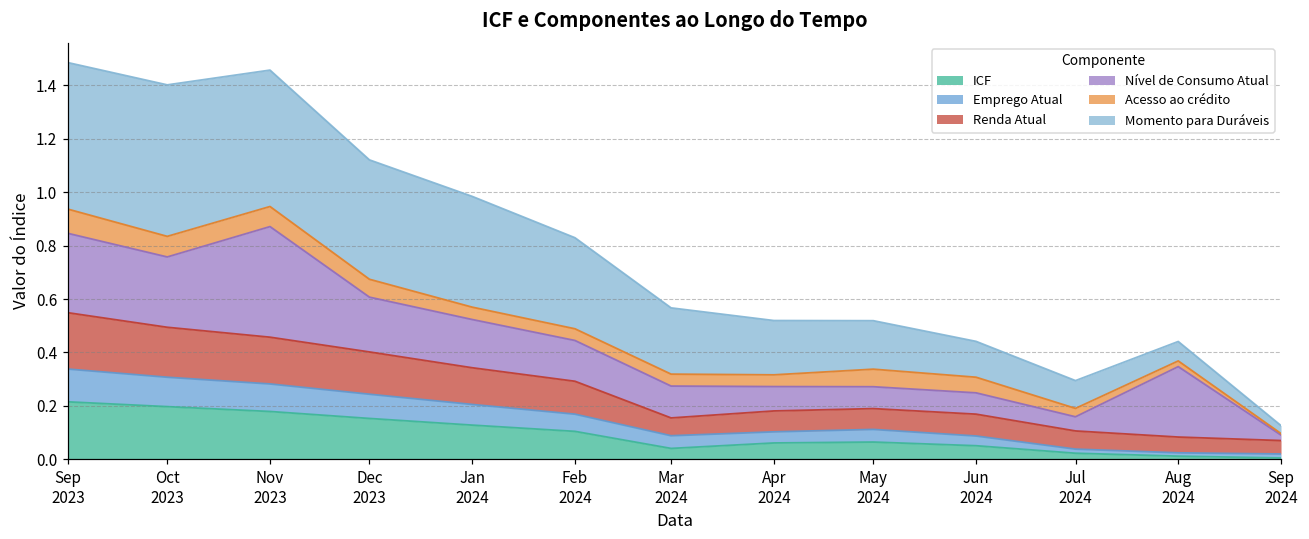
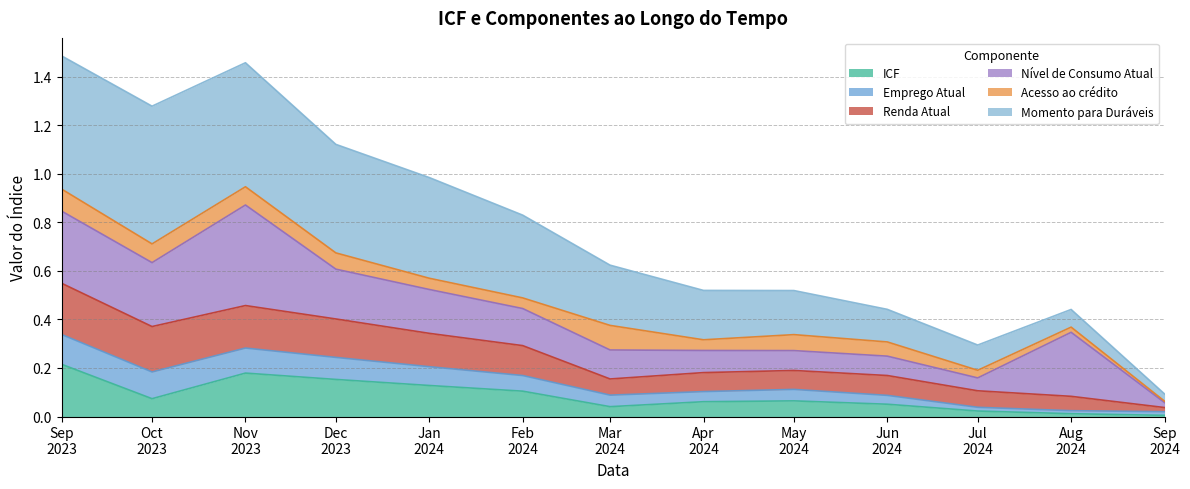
ICF, Oct 2023: 0.20 -> 0.07
Acesso ao crédito, Mar 2024: 0.04 -> 0.10
Renda Atual, Sep 2024: 0.05 -> 0.02
